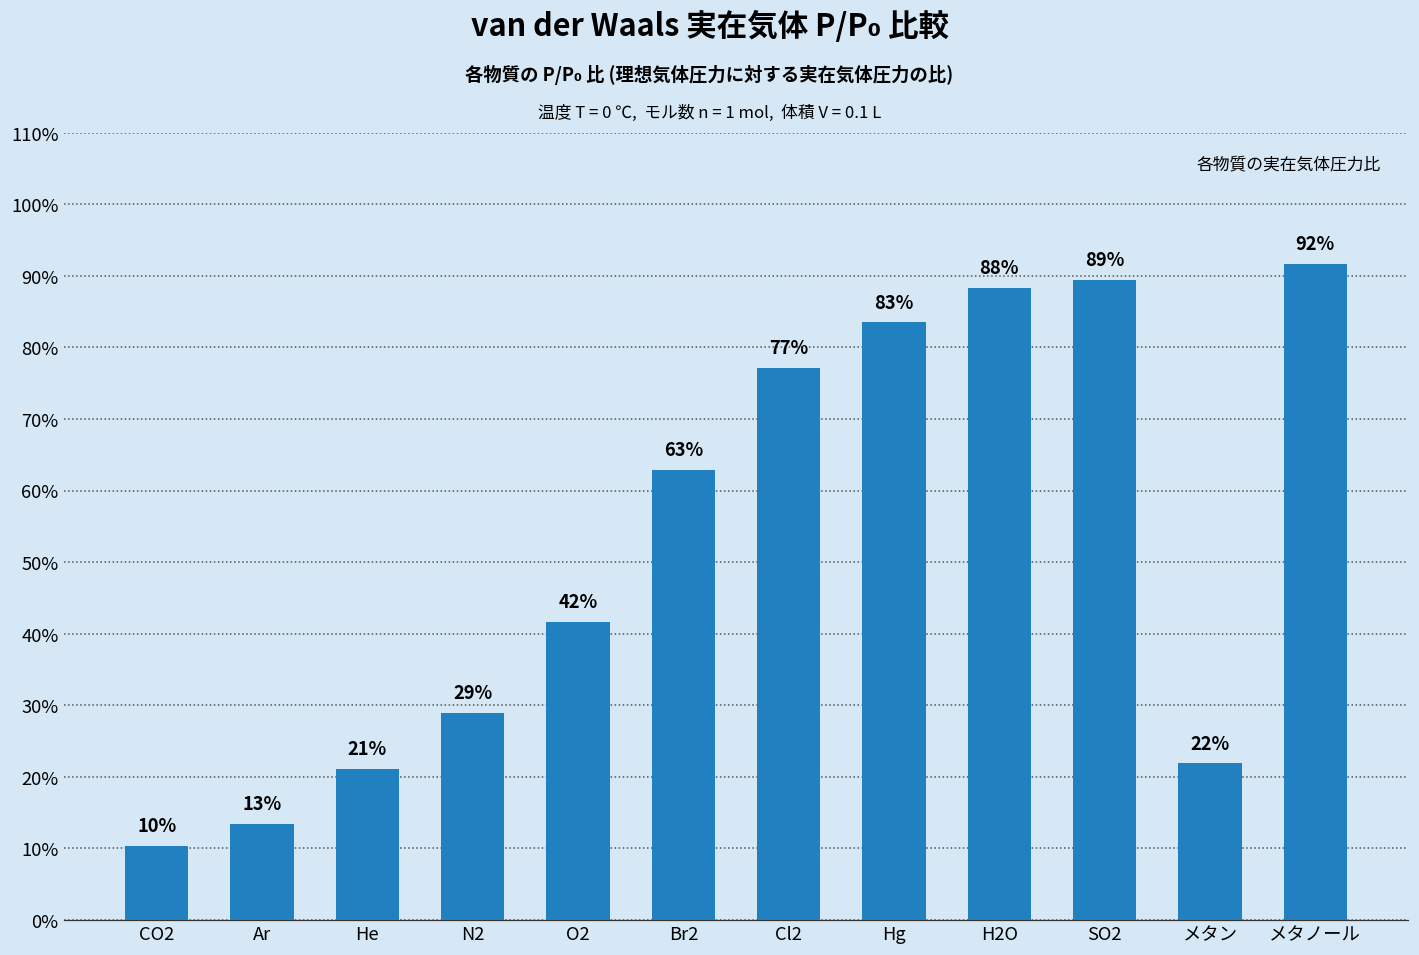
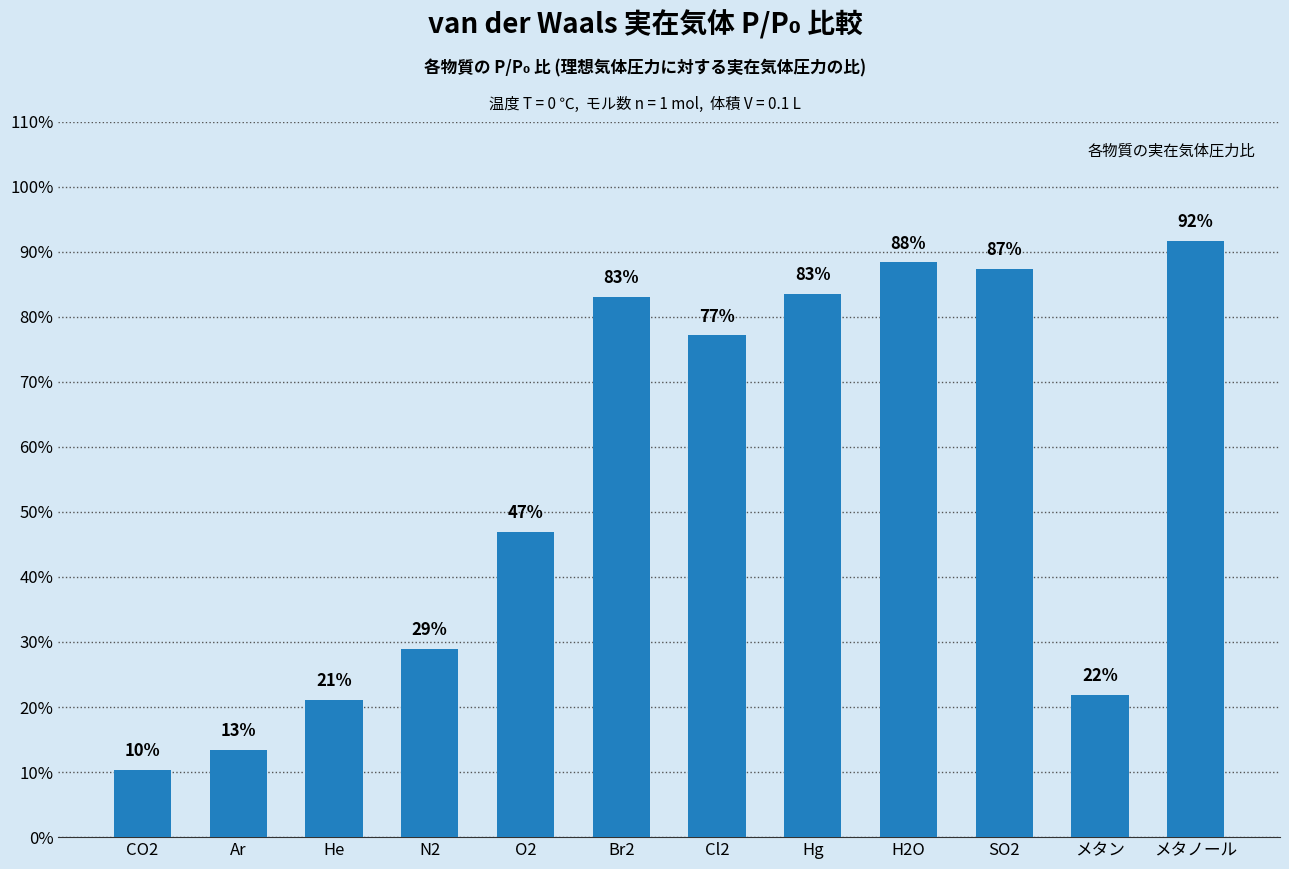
O2: 42% -> 47%
Br2: 63% -> 83%
SO2: 89% -> 87%
